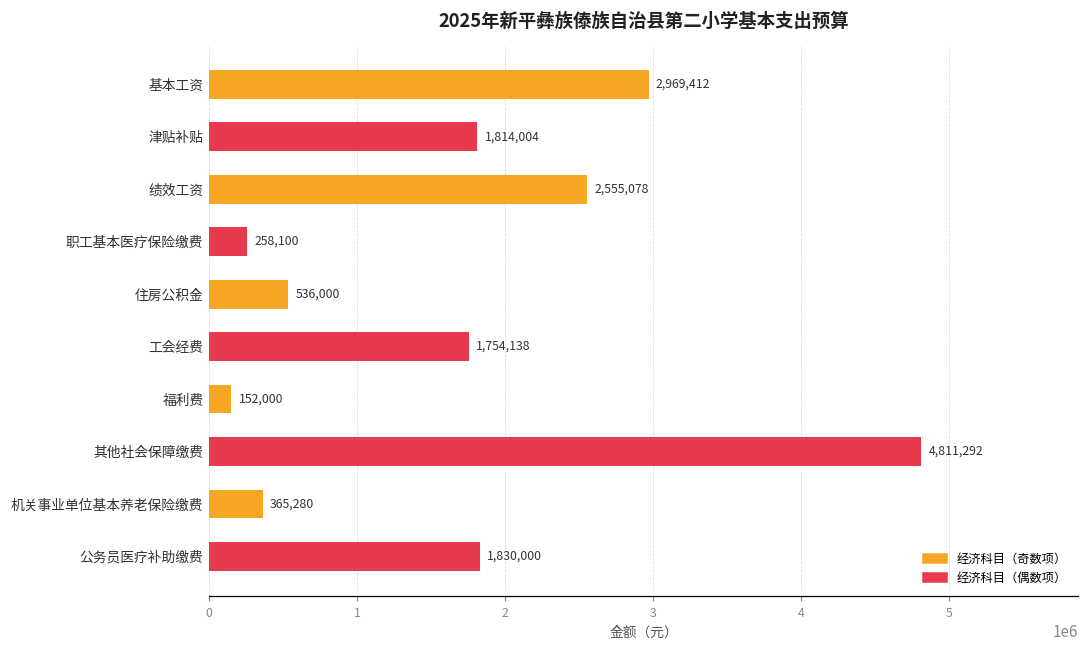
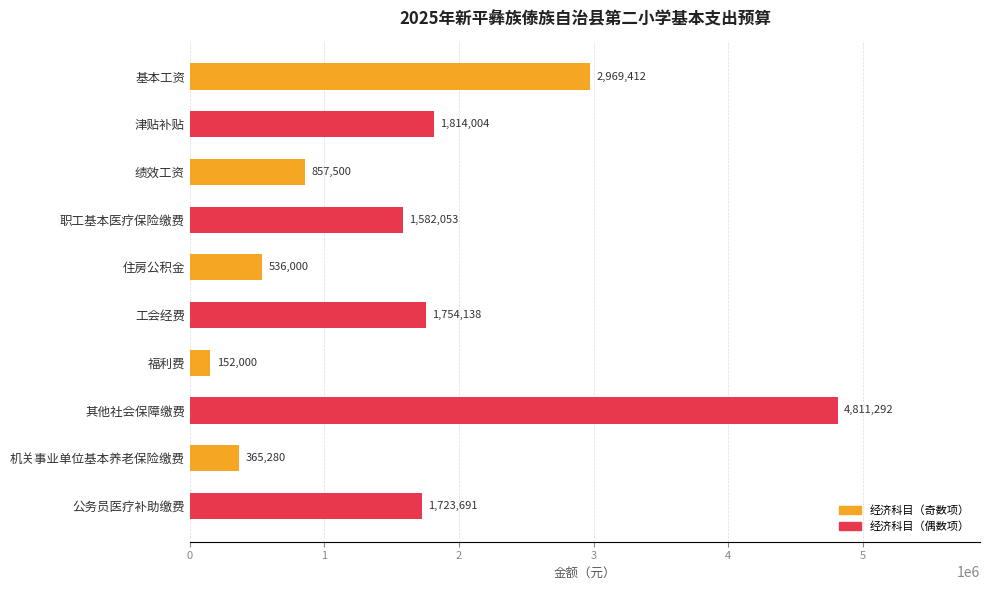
绩效工资: 2,555,078 -> 857,500
职工基本医疗保险缴费: 258,100 -> 1,582,053
公务员医疗补助缴费: 1,830,000 -> 1,723,691
